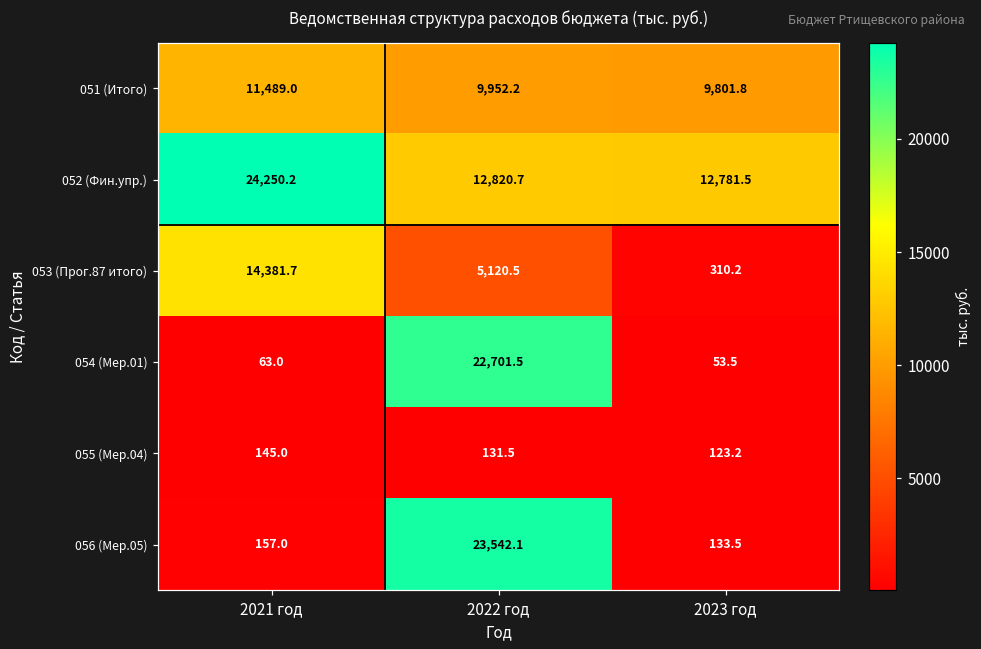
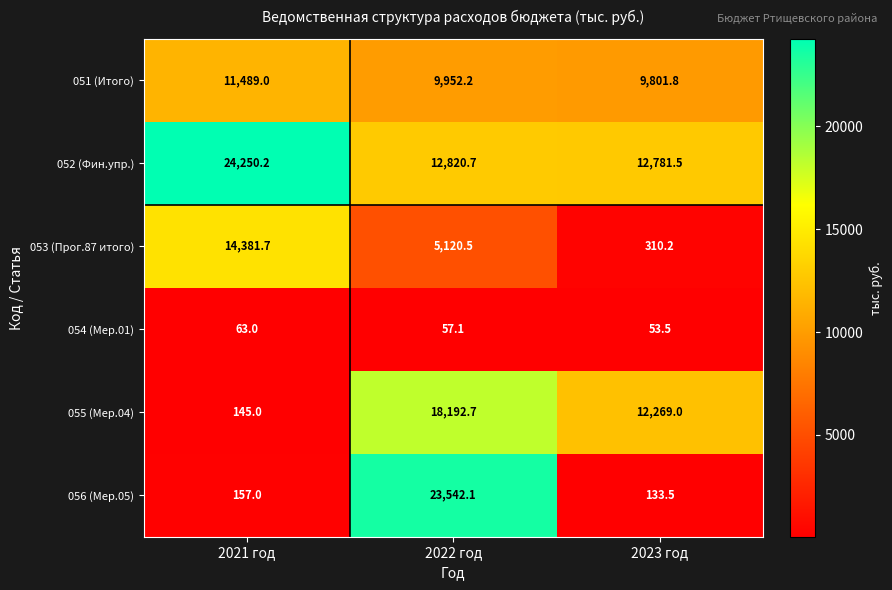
054 (Мер.01), 2022 год: 22,701.5 -> 57.1
055 (Мер.04), 2022 год: 131.5 -> 18,192.7
055 (Мер.04), 2023 год: 123.2 -> 12,269.0
